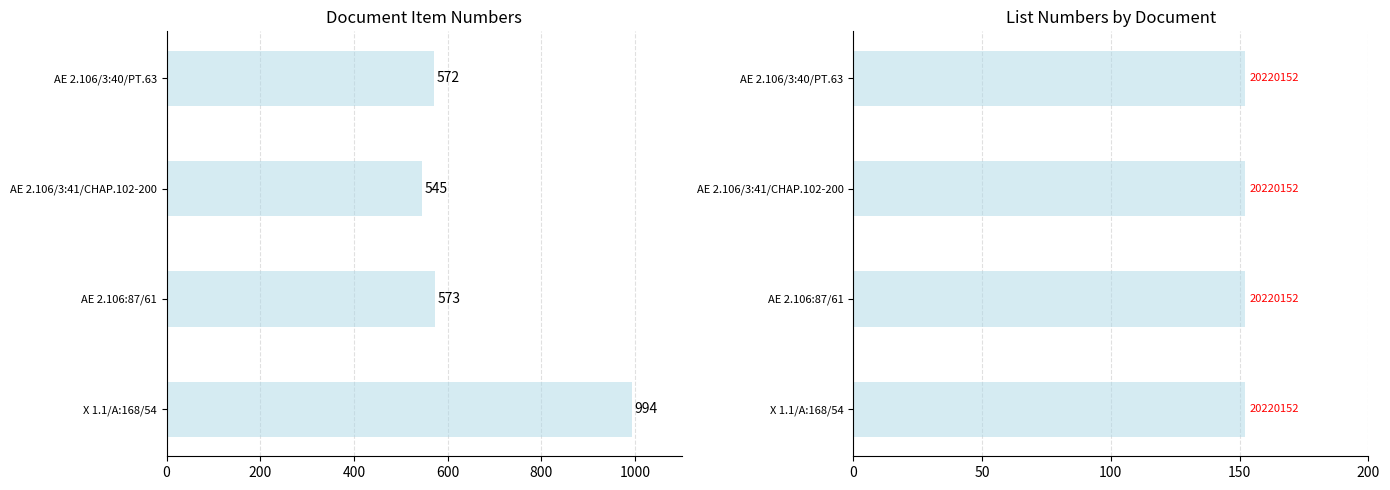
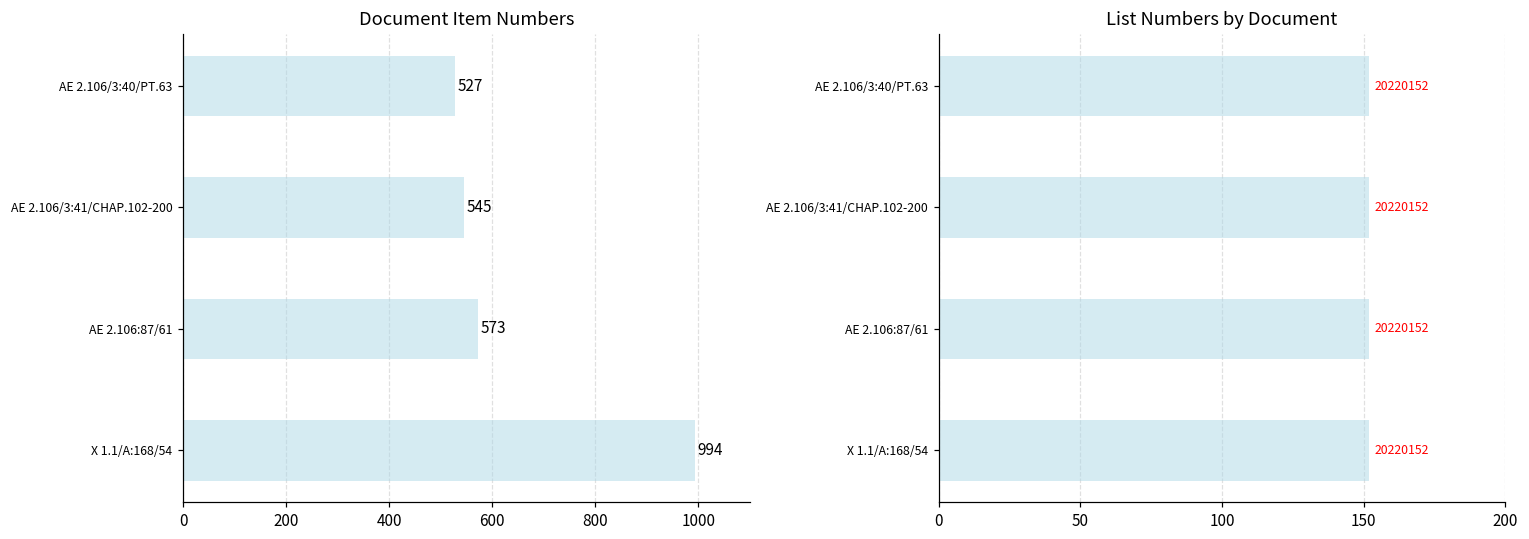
Document Item Numbers, AE 2.106/3:40/PT.63: 572 -> 527
